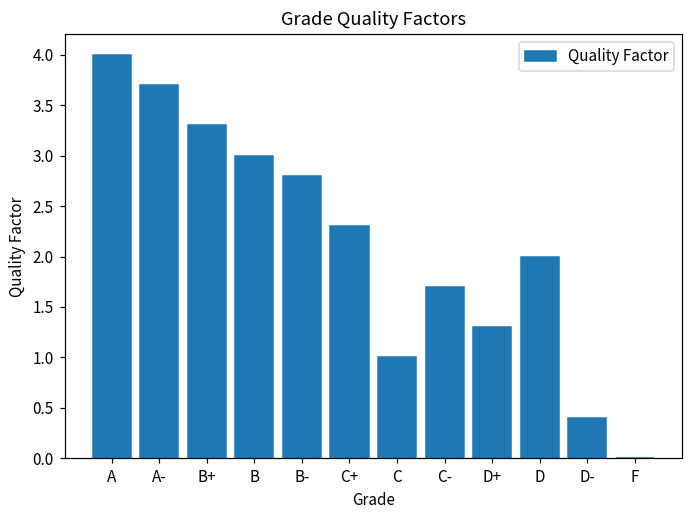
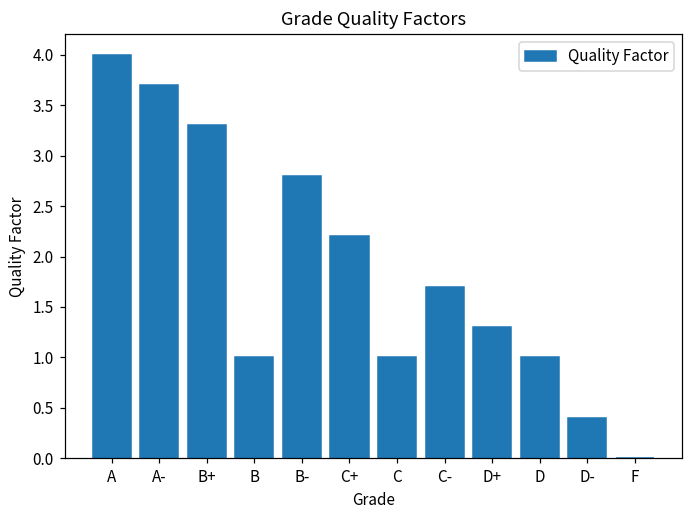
B: 3 -> 1
C+: 2.3 -> 2.2
D: 2 -> 1
